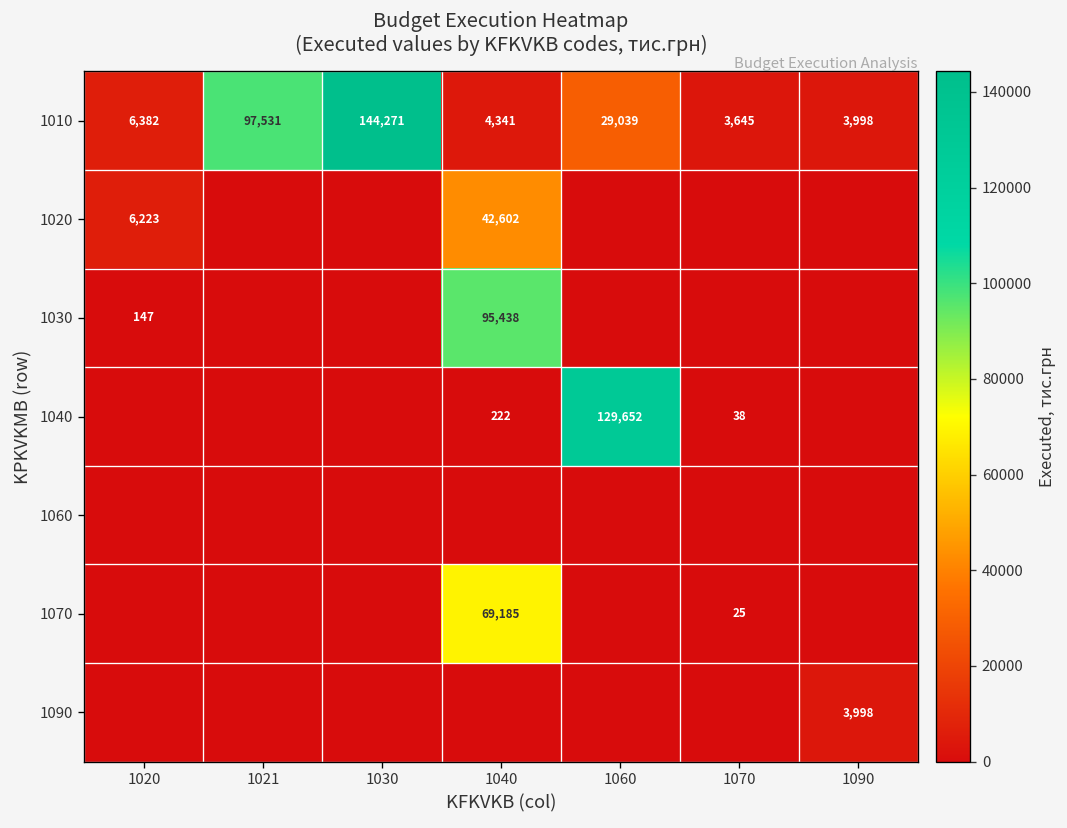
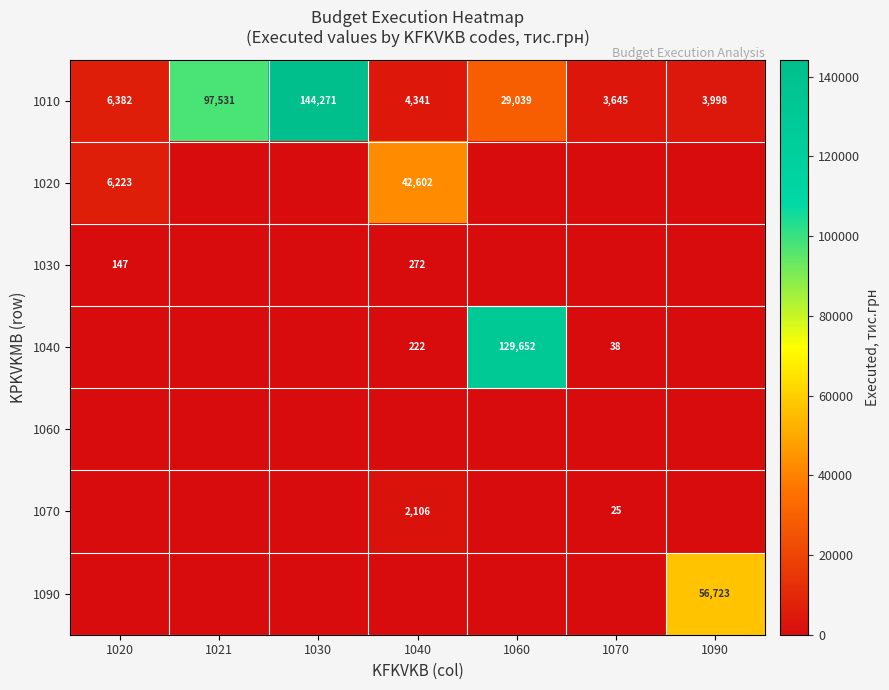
1030, 1040: 95,438 -> 272
1070, 1040: 69,185 -> 2,106
1090, 1090: 3,998 -> 56,723
